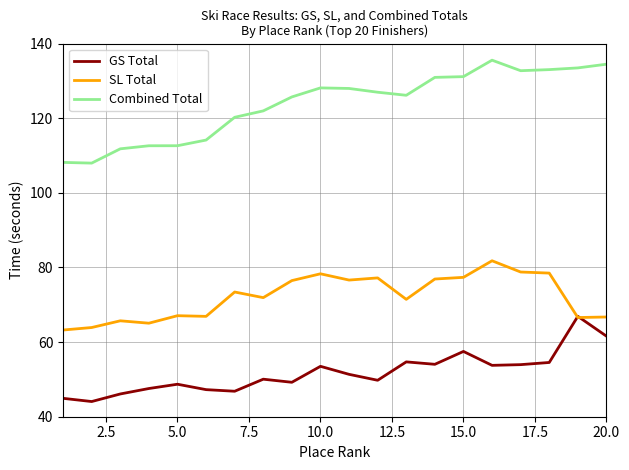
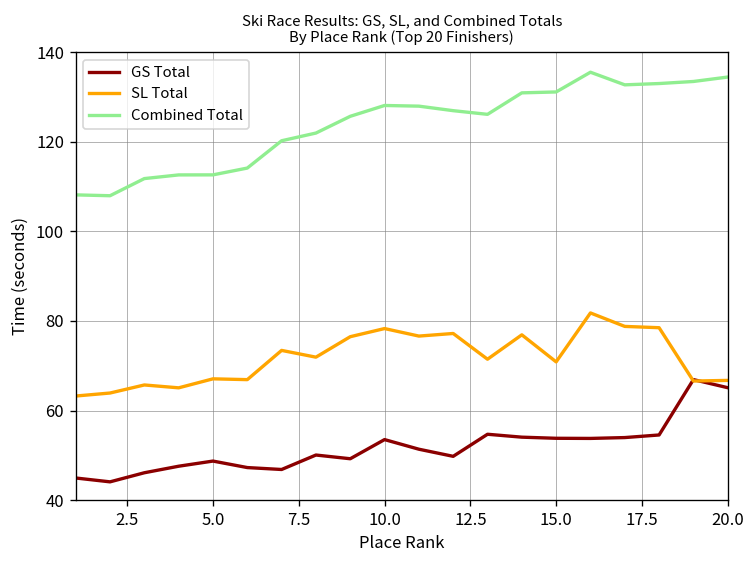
GS Total, 15.0: 58 -> 54
SL Total, 15.0: 77 -> 71
GS Total, 20.0: 62 -> 65
